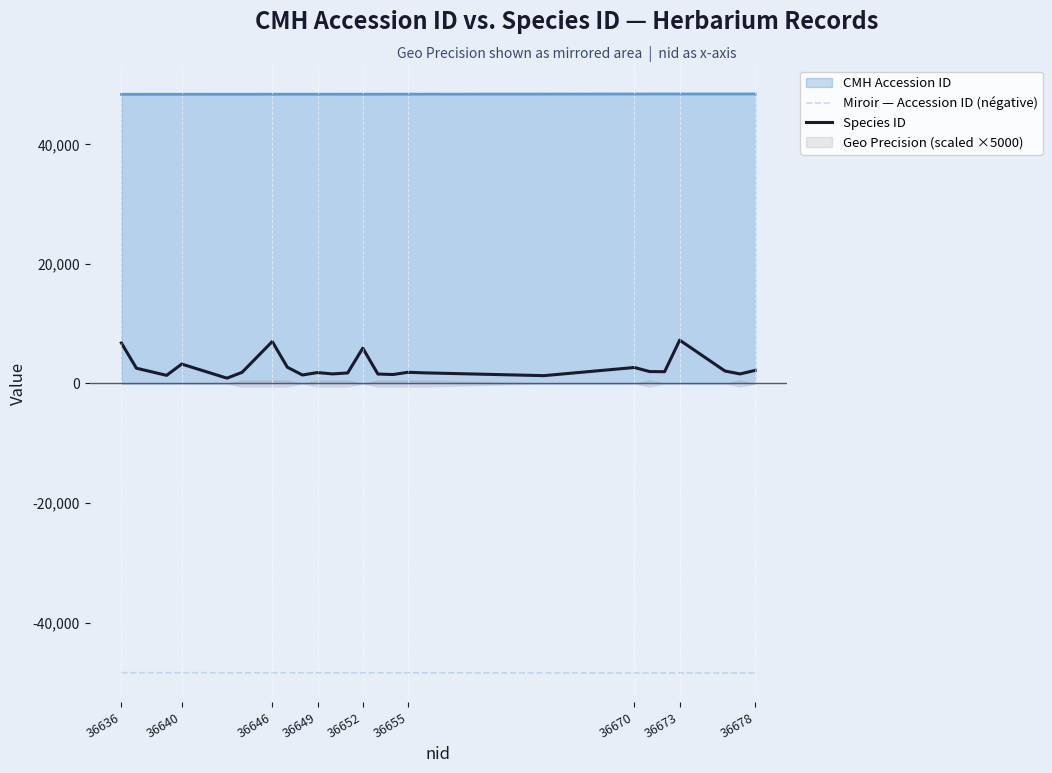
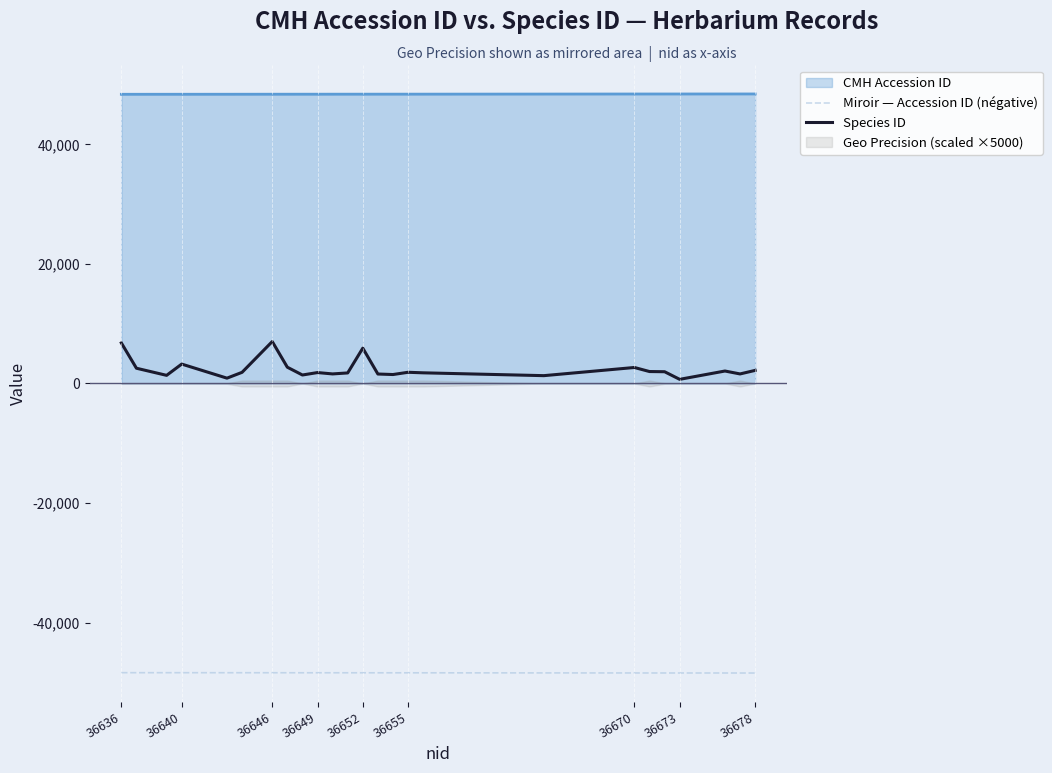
Species ID, 36673: 7,000 -> 1,000
